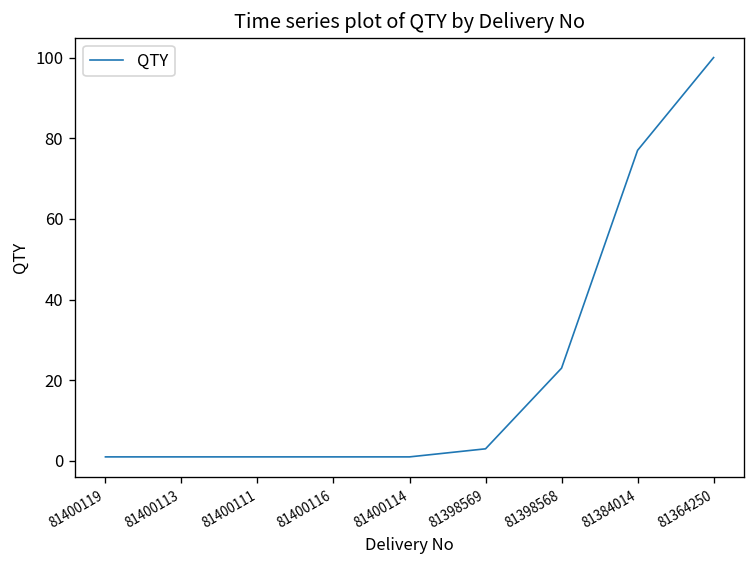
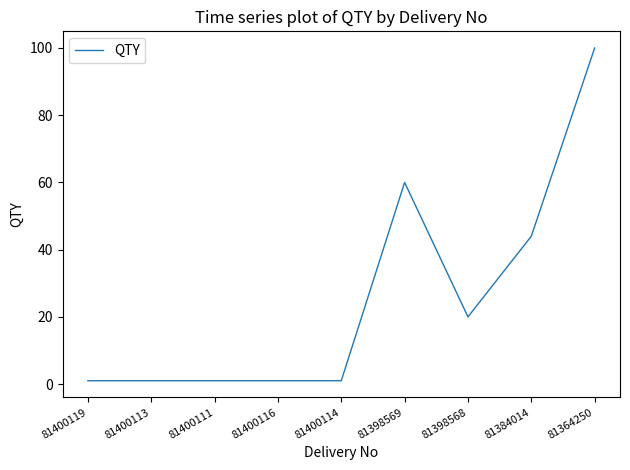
81398569: 3 -> 60
81398568: 23 -> 20
81384014: 77 -> 44
